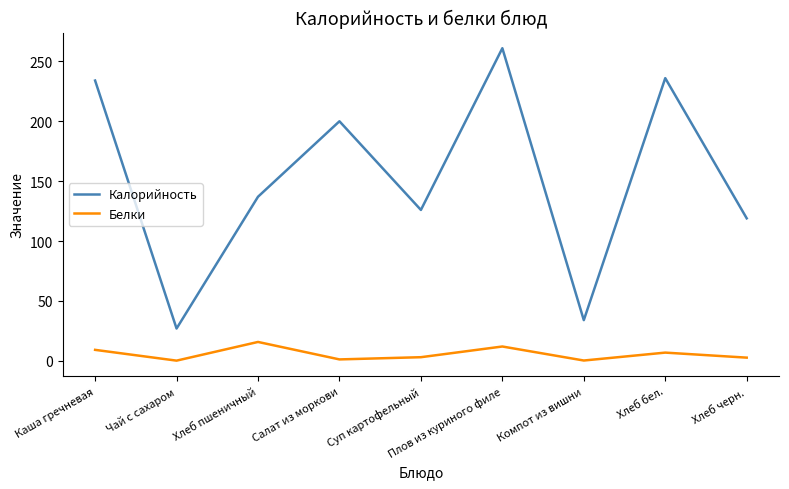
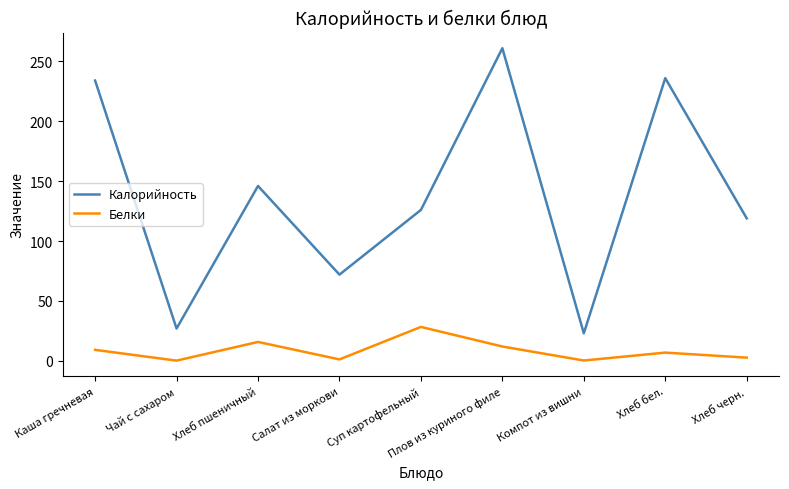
Калорийность, Хлеб пшеничный: 137 -> 146
Калорийность, Салат из моркови: 200 -> 72
Белки, Суп картофельный: 3 -> 28
Калорийность, Компот из вишни: 34 -> 23
